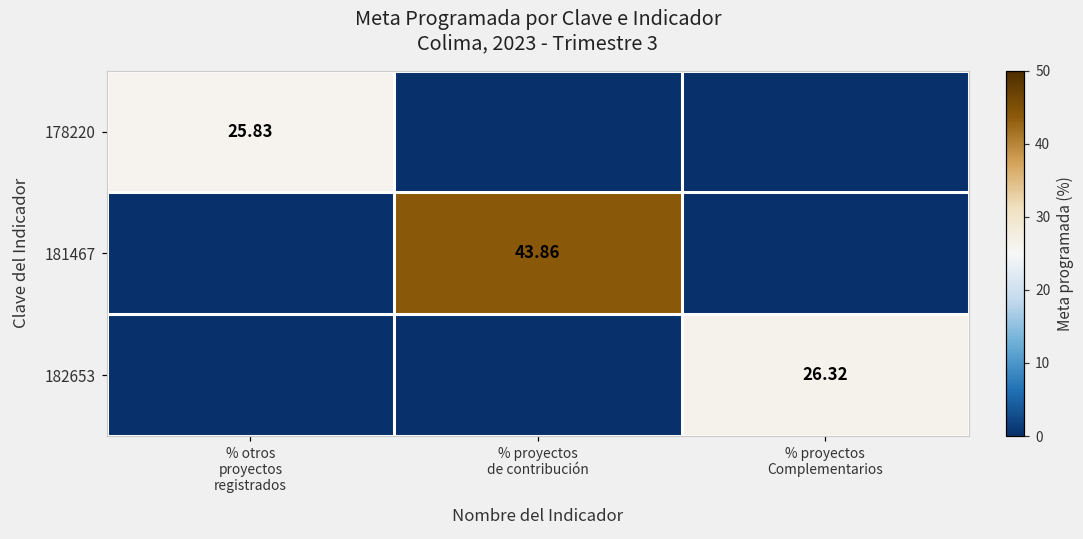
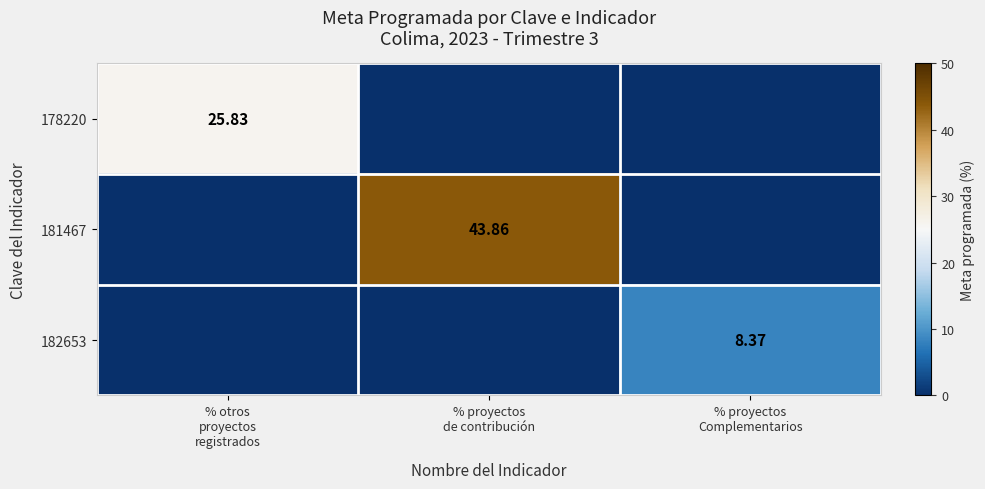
182653, % proyectos Complementarios: 26.32 -> 8.37
